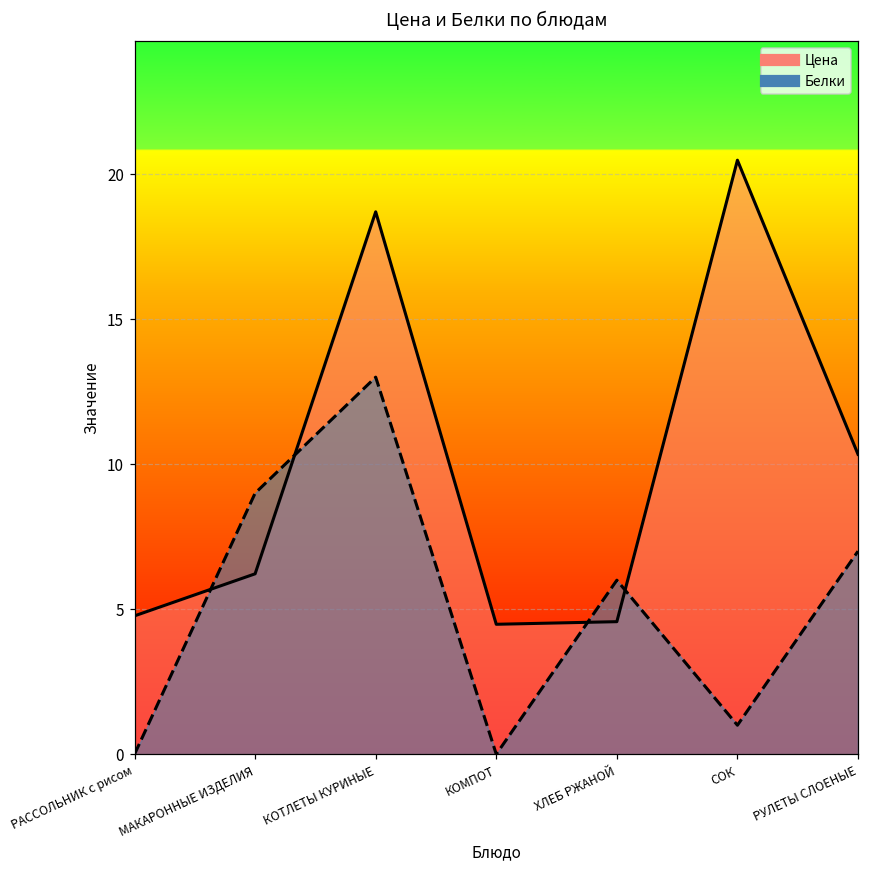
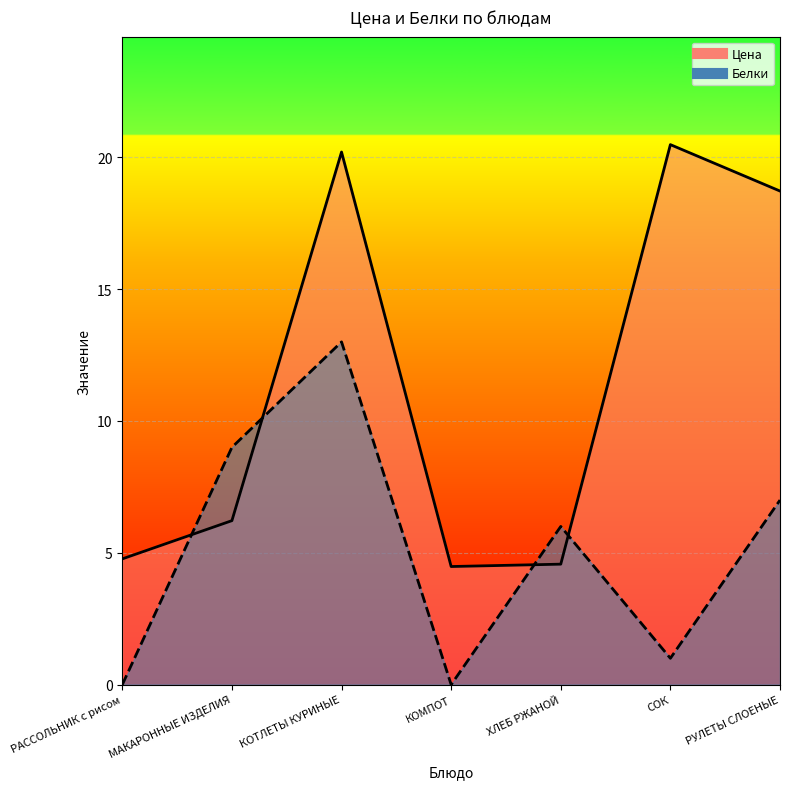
Цена, КОТЛЕТЫ КУРИНЫЕ: 18.7 -> 20.2
Цена, РУЛЕТЫ СЛОЕНЫЕ: 10.3 -> 18.7
